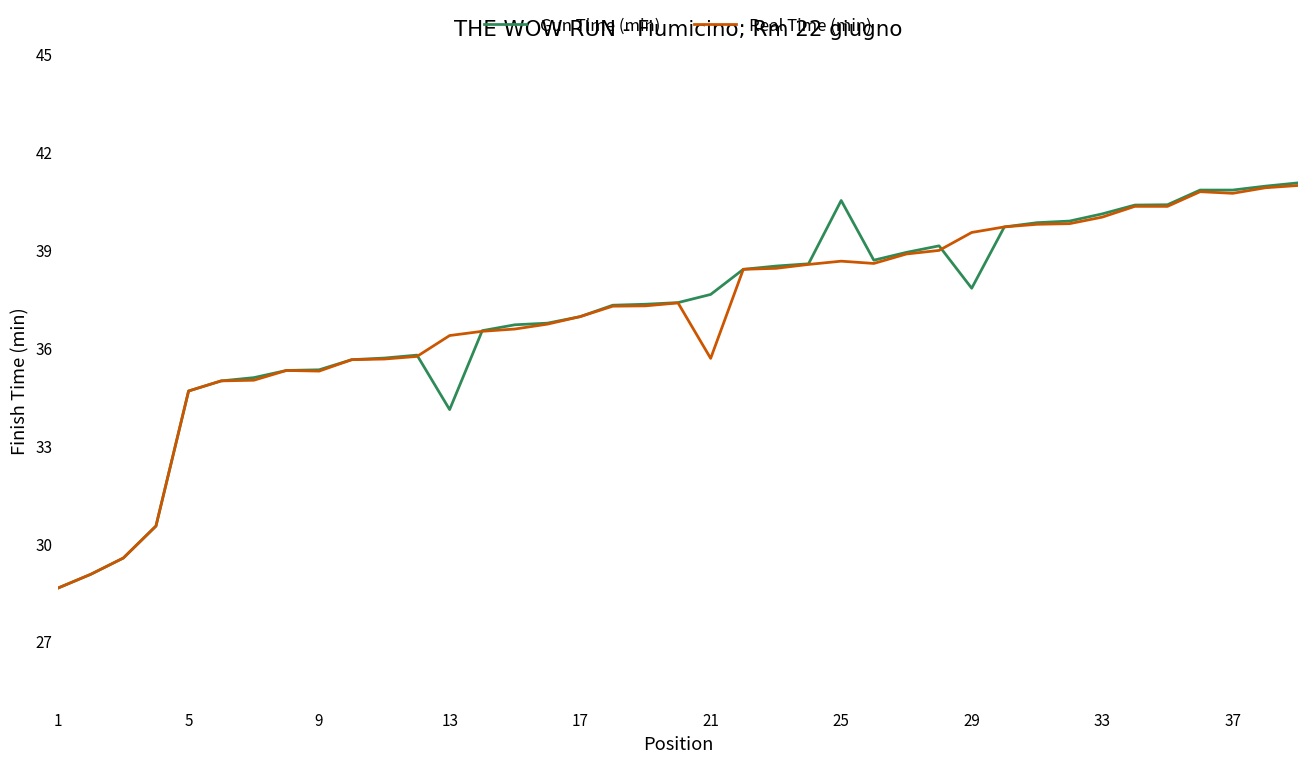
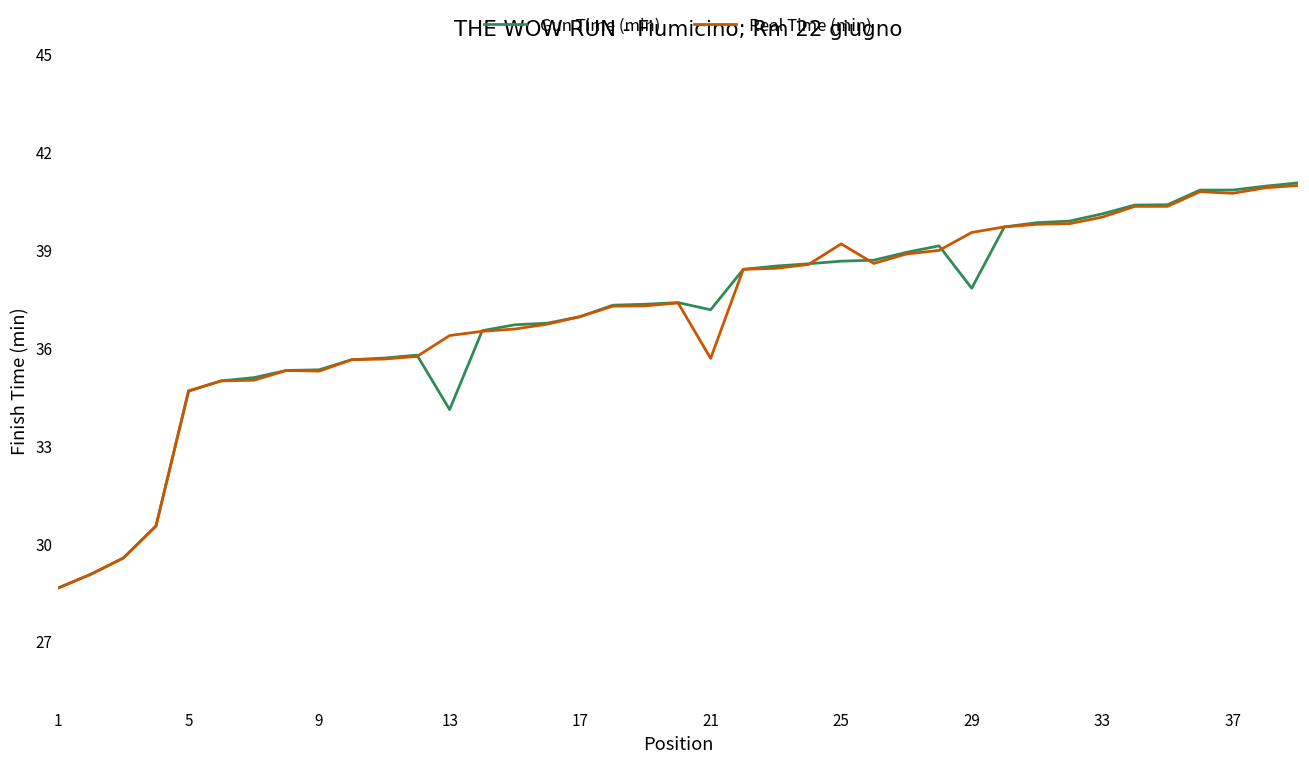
Gun Time (min), 21: 37.6 -> 37.2
Gun Time (min), 25: 40.5 -> 38.7
Real Time (min), 25: 38.7 -> 39.2
